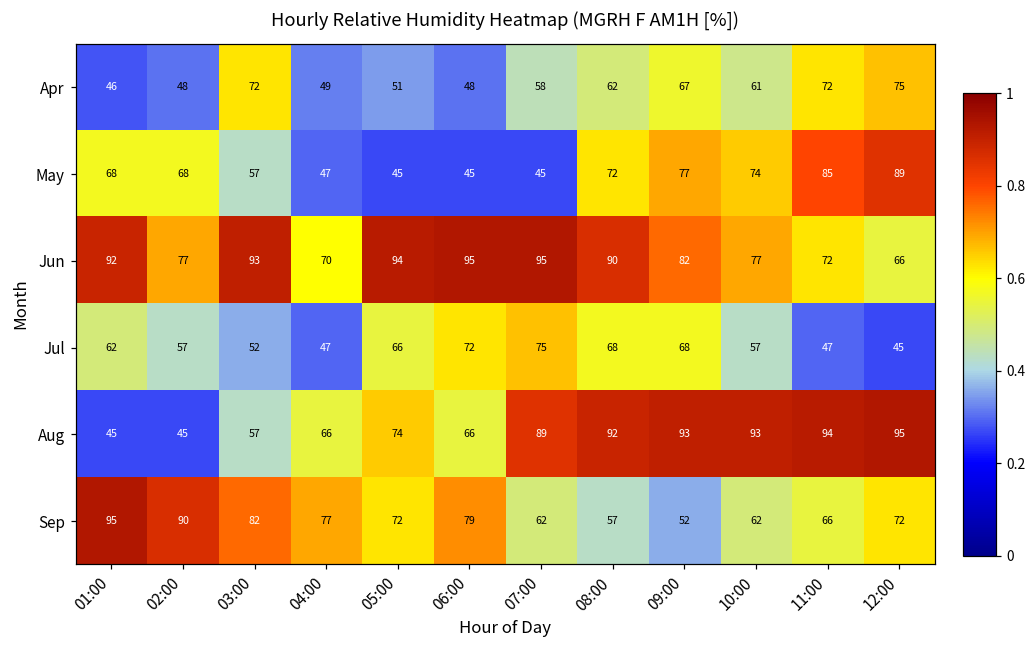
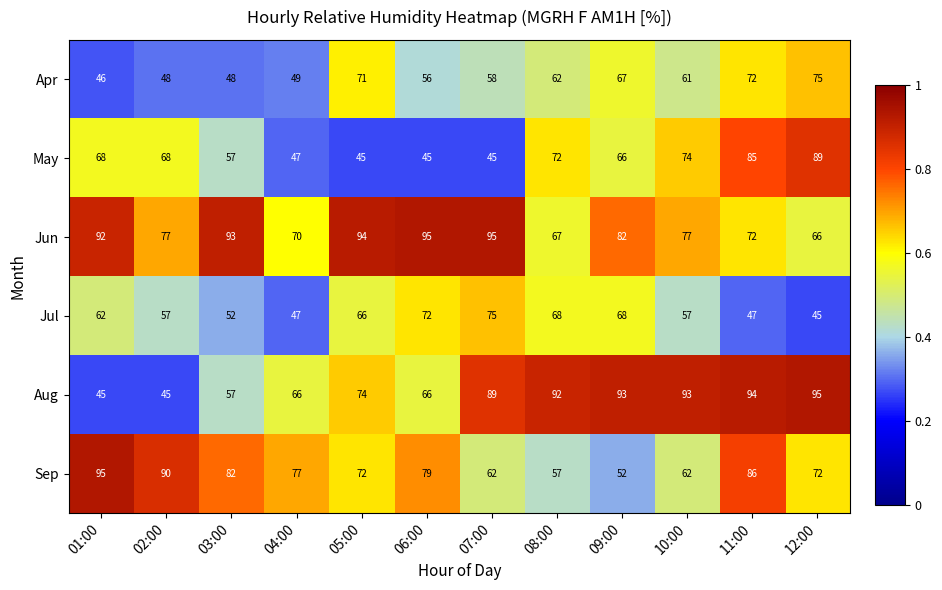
Apr, 03:00: 72 -> 48
Apr, 05:00: 51 -> 71
Apr, 06:00: 48 -> 56
May, 09:00: 77 -> 66
Jun, 08:00: 90 -> 67
Sep, 11:00: 66 -> 86
